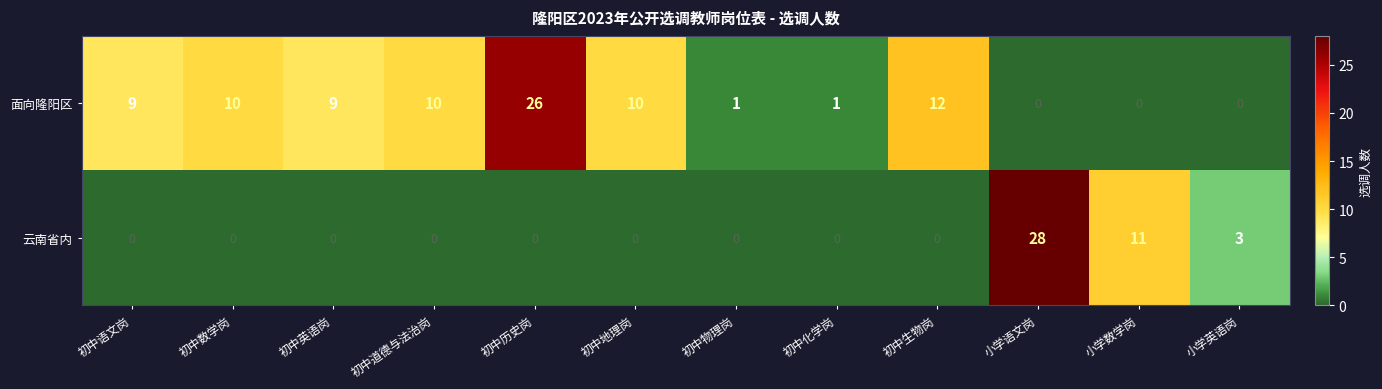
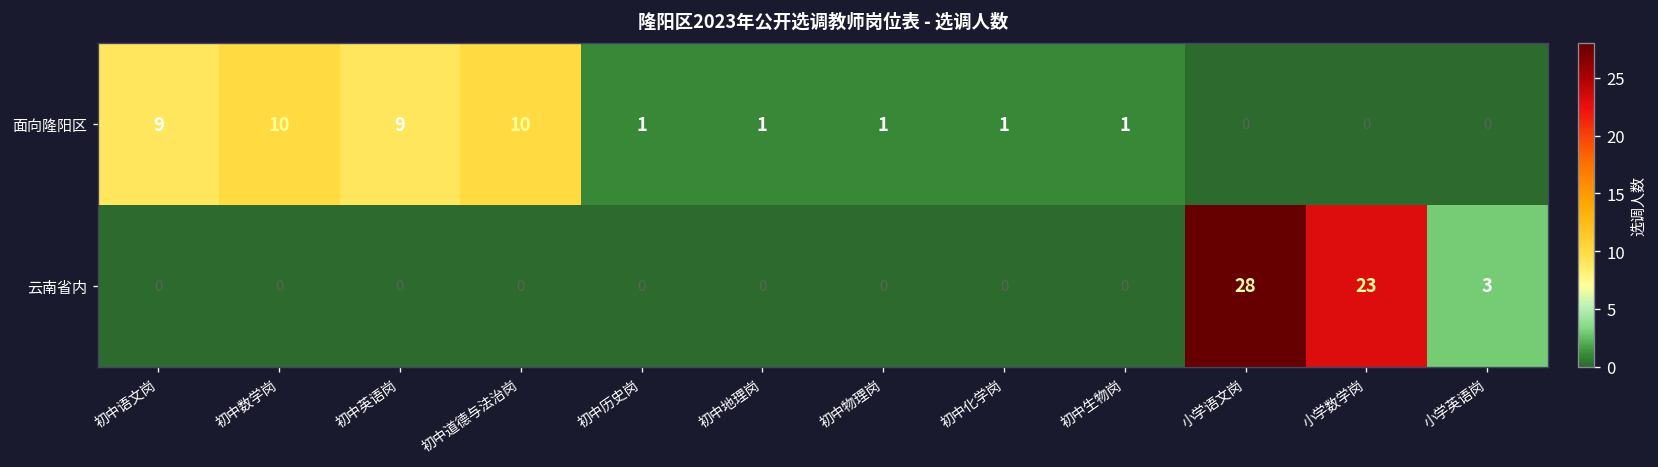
面向隆阳区, 初中历史岗: 26 -> 1
面向隆阳区, 初中地理岗: 10 -> 1
面向隆阳区, 初中生物岗: 12 -> 1
云南省内, 小学数学岗: 11 -> 23
